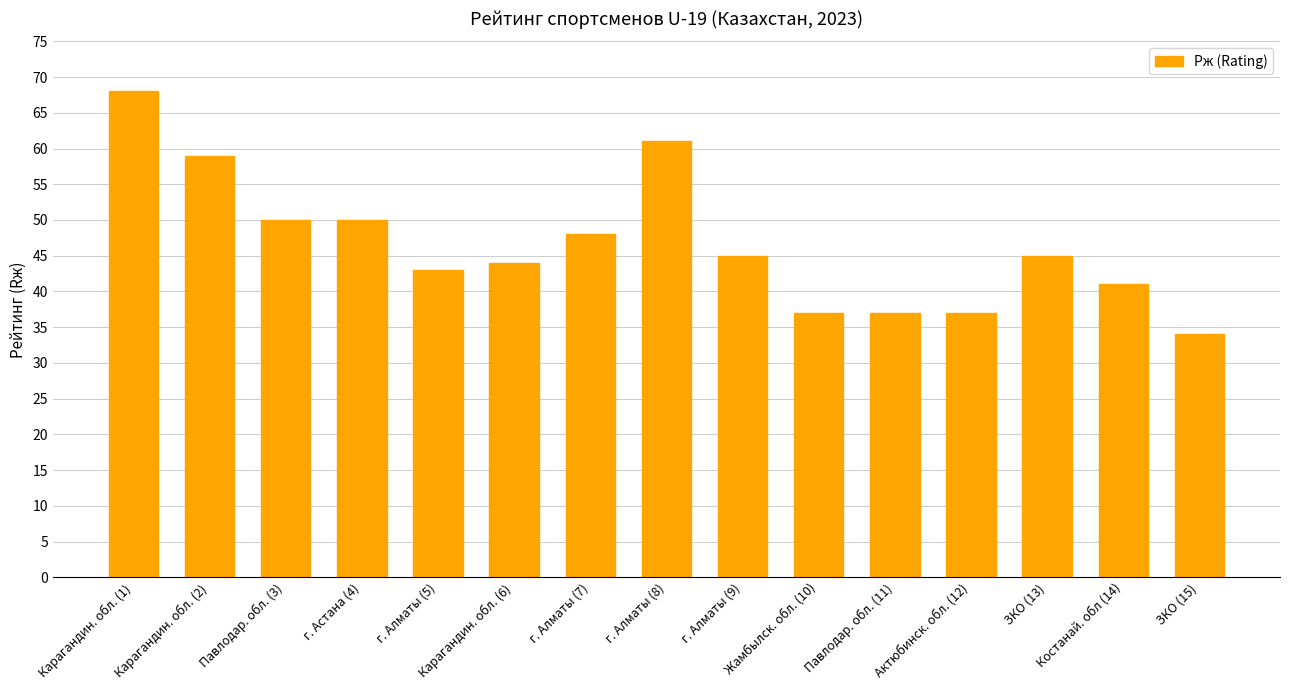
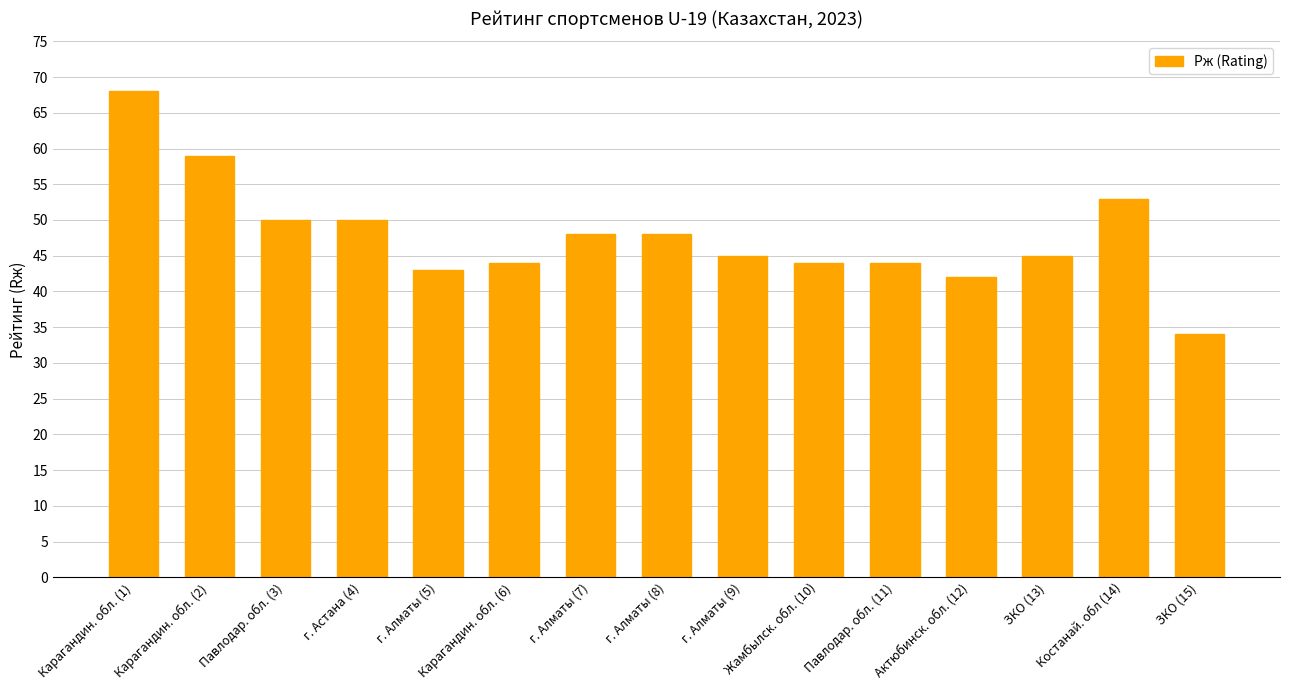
г. Алматы (8): 61 -> 48
Жамбылск. обл. (10): 37 -> 44
Павлодар. обл. (11): 37 -> 44
Актюбинск. обл. (12): 37 -> 42
Костанай. обл (14): 41 -> 53
